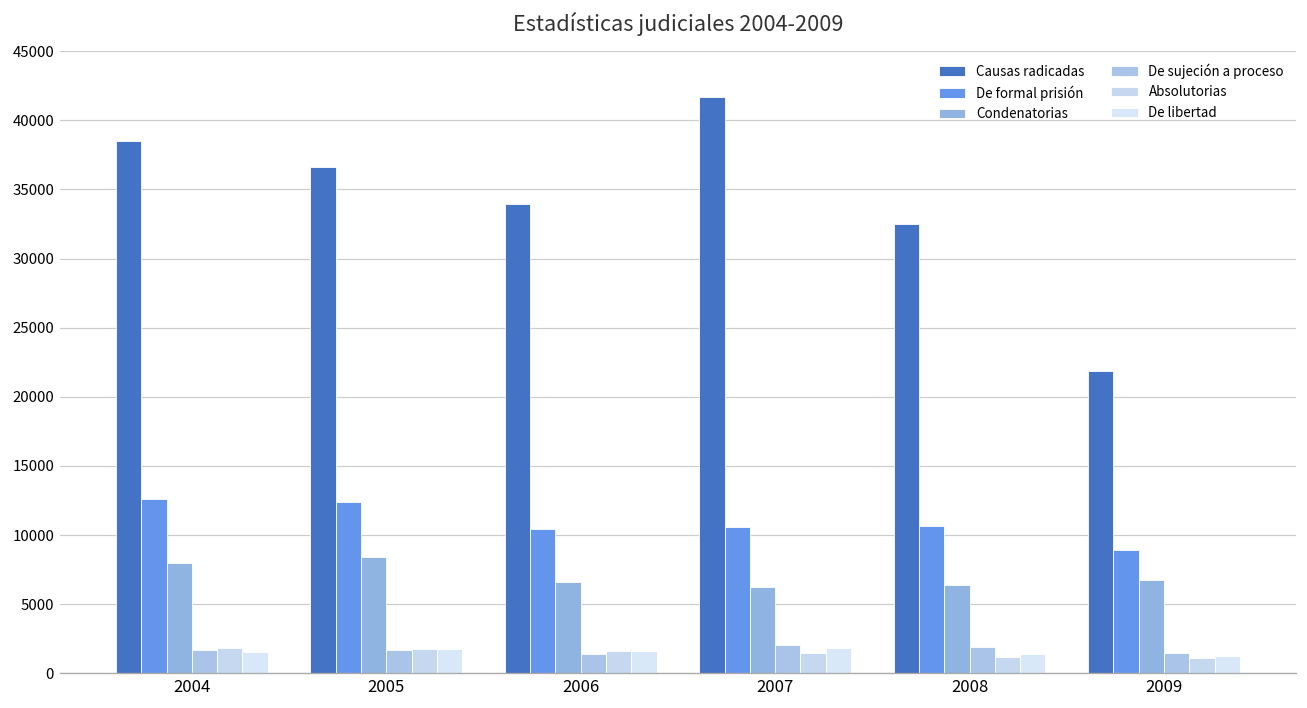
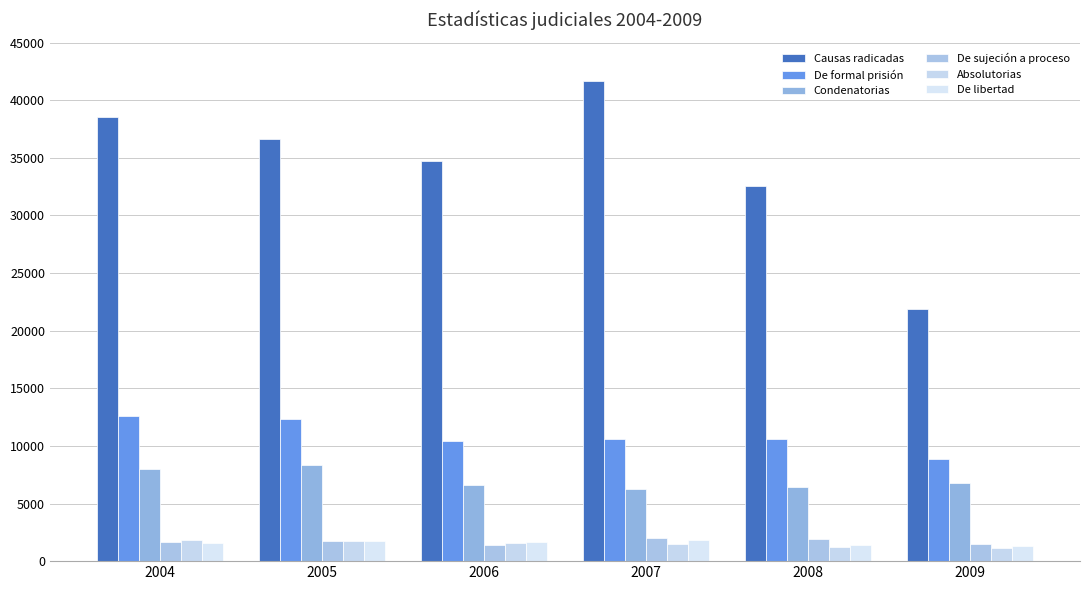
Causas radicadas, 2006: 34000 -> 34700
